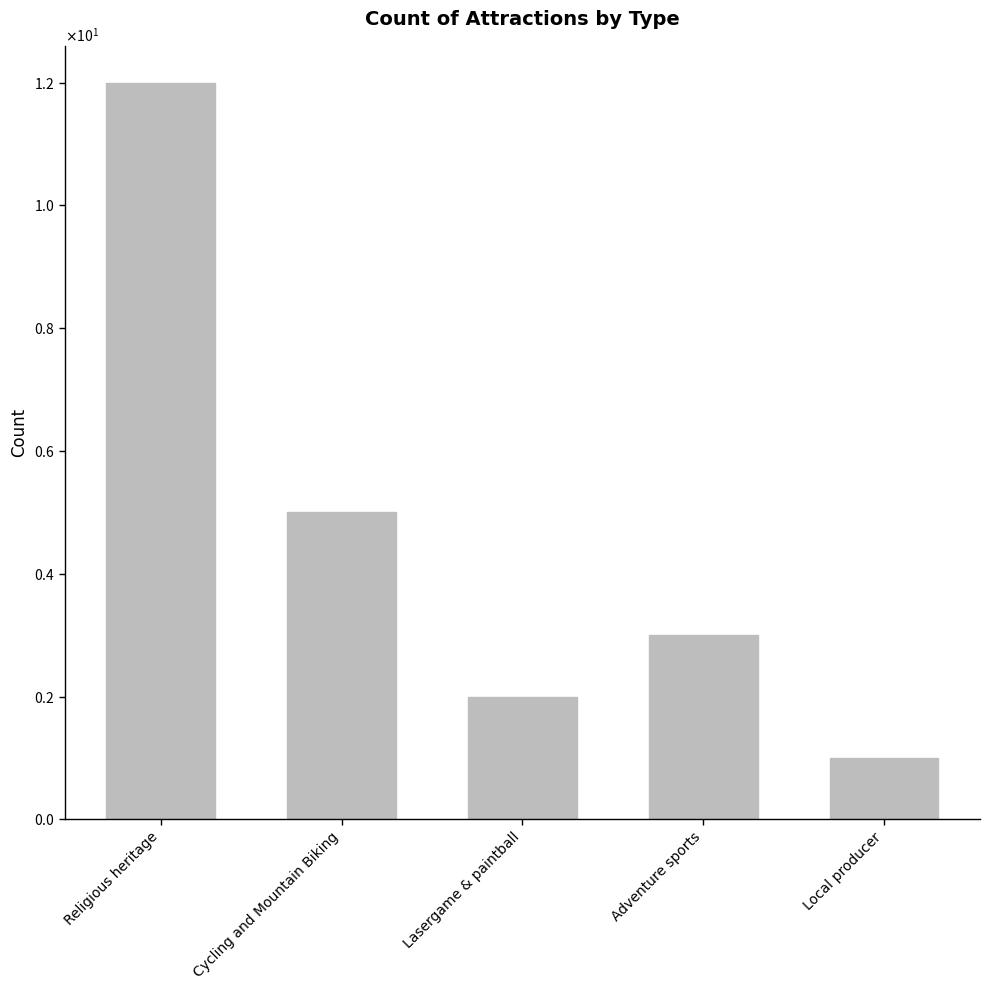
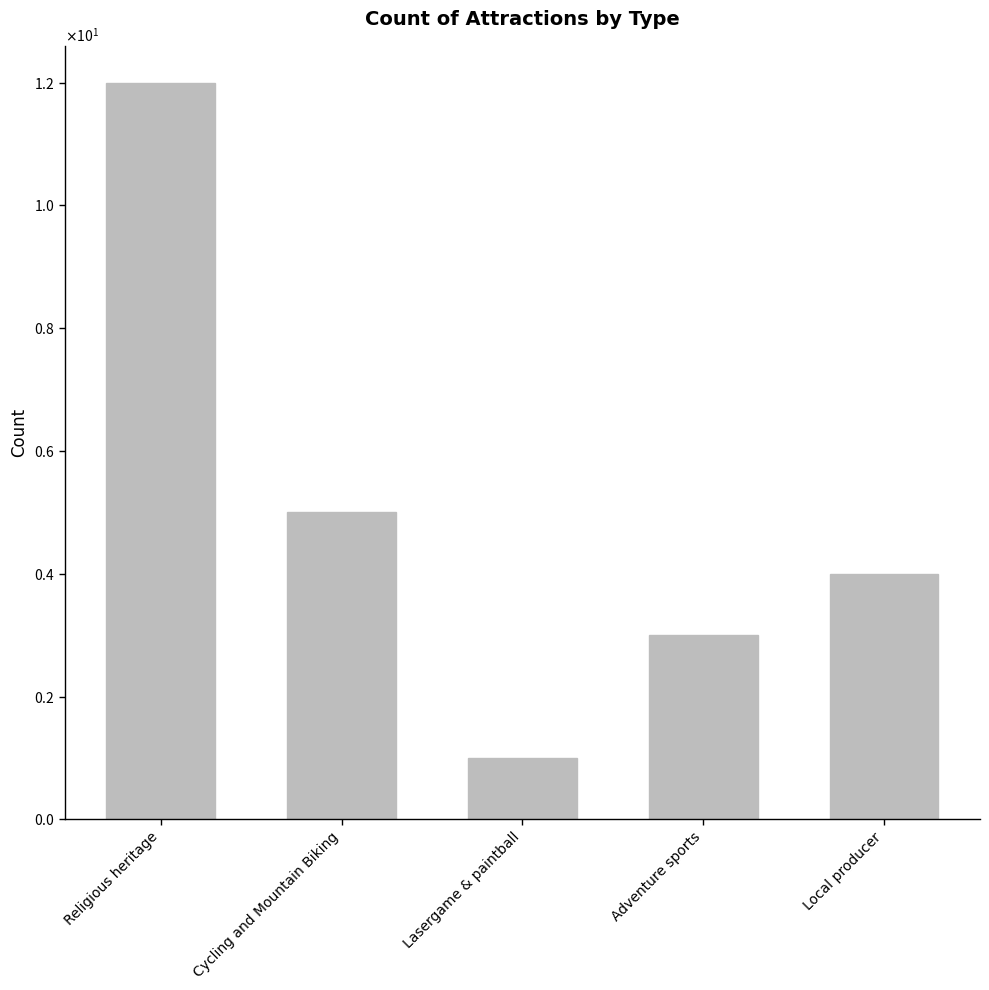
Lasergame & paintball: 2 -> 1
Local producer: 1 -> 4
